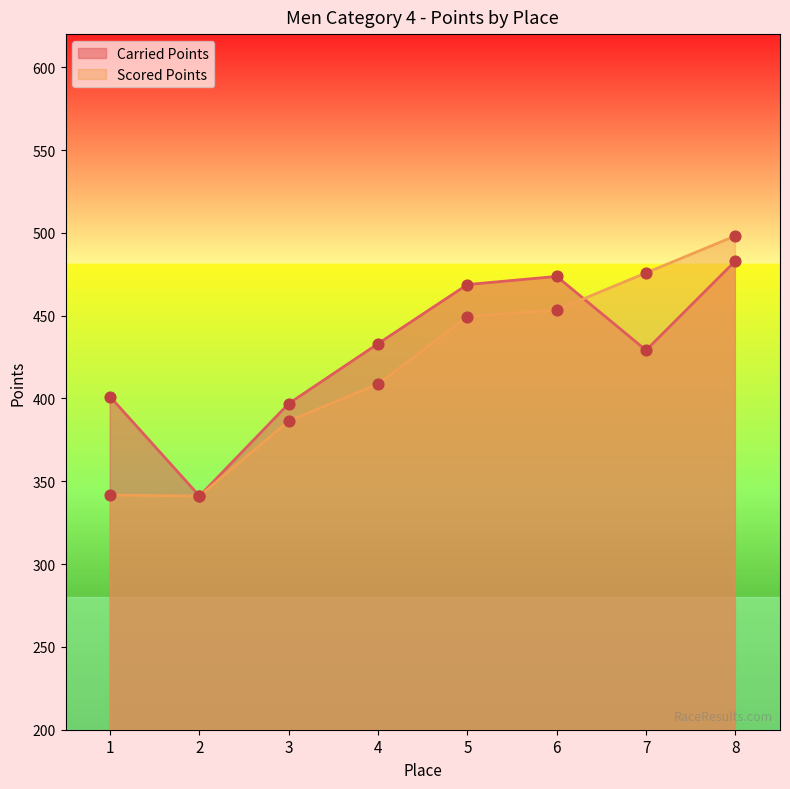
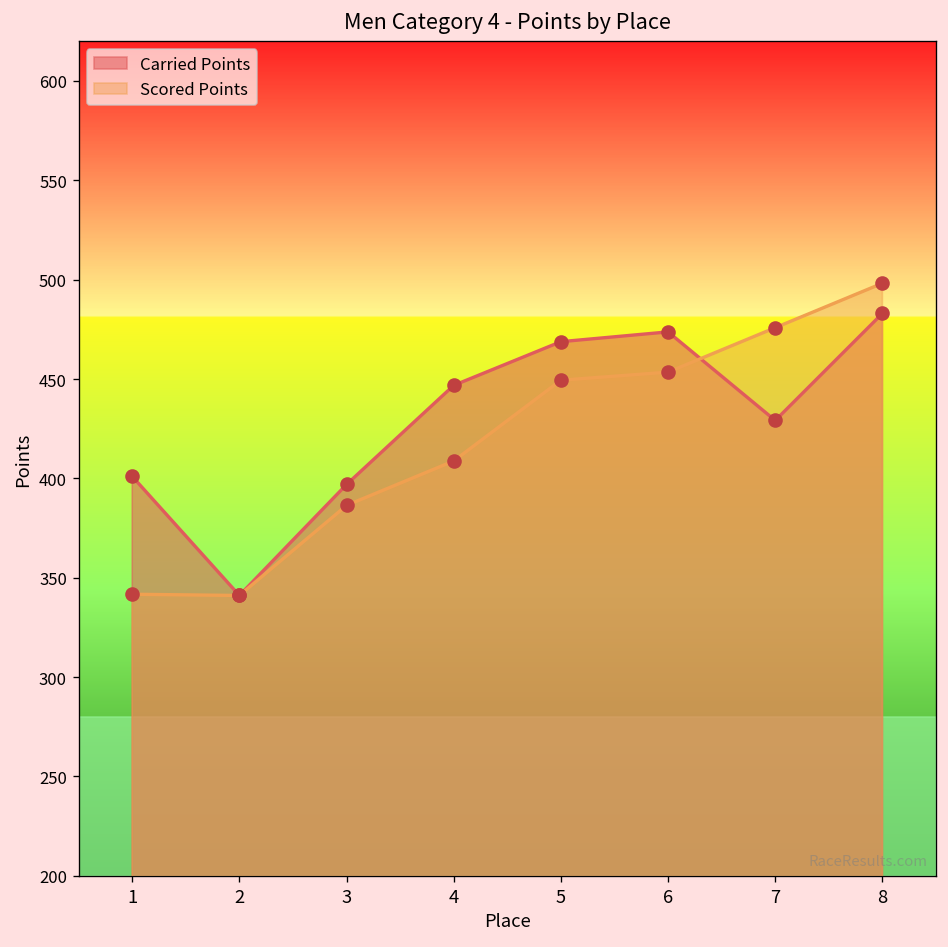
Carried Points, 4: 433 -> 447
